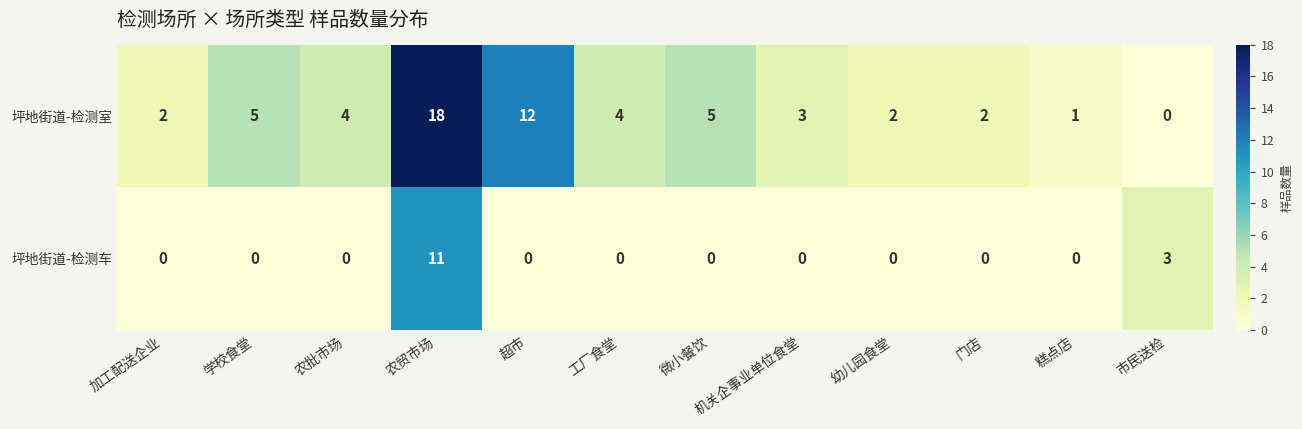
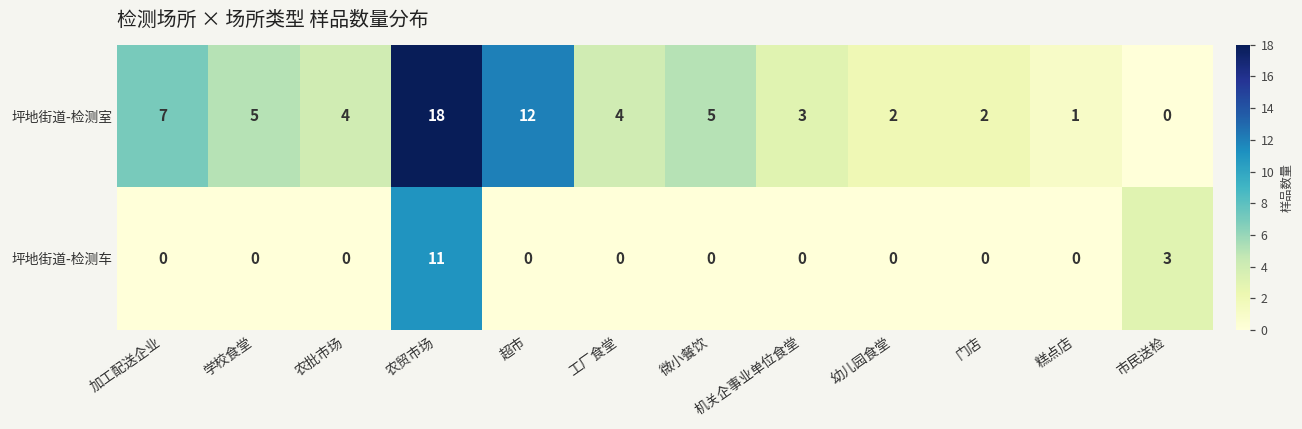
坪地街道-检测室, 加工配送企业: 2 -> 7
